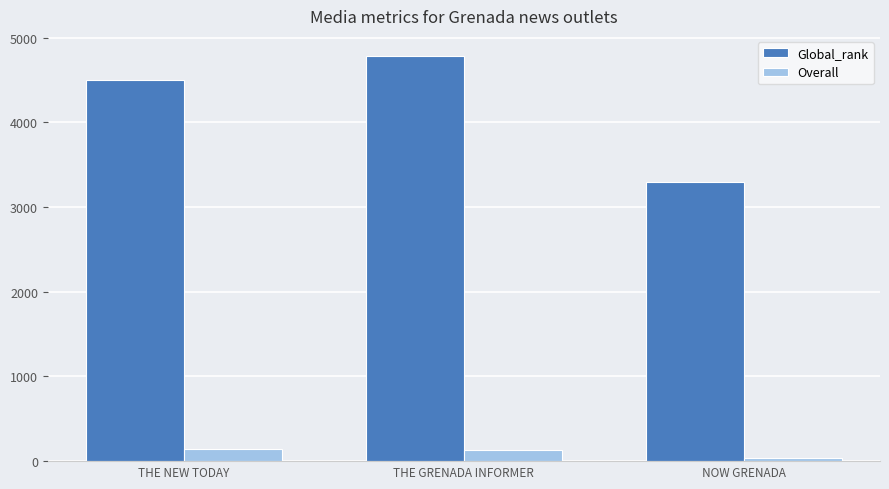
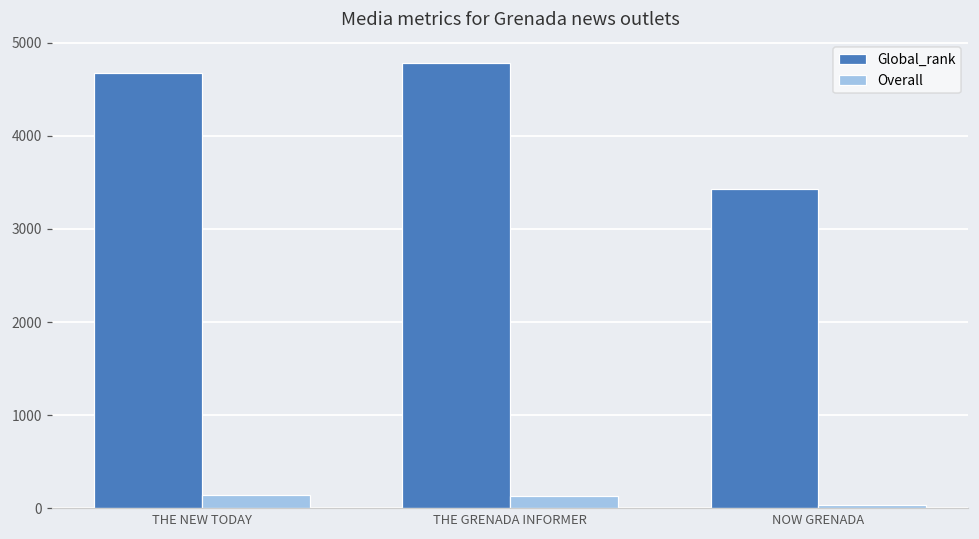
Global_rank, THE NEW TODAY: 4500 -> 4700
Global_rank, NOW GRENADA: 3300 -> 3400
